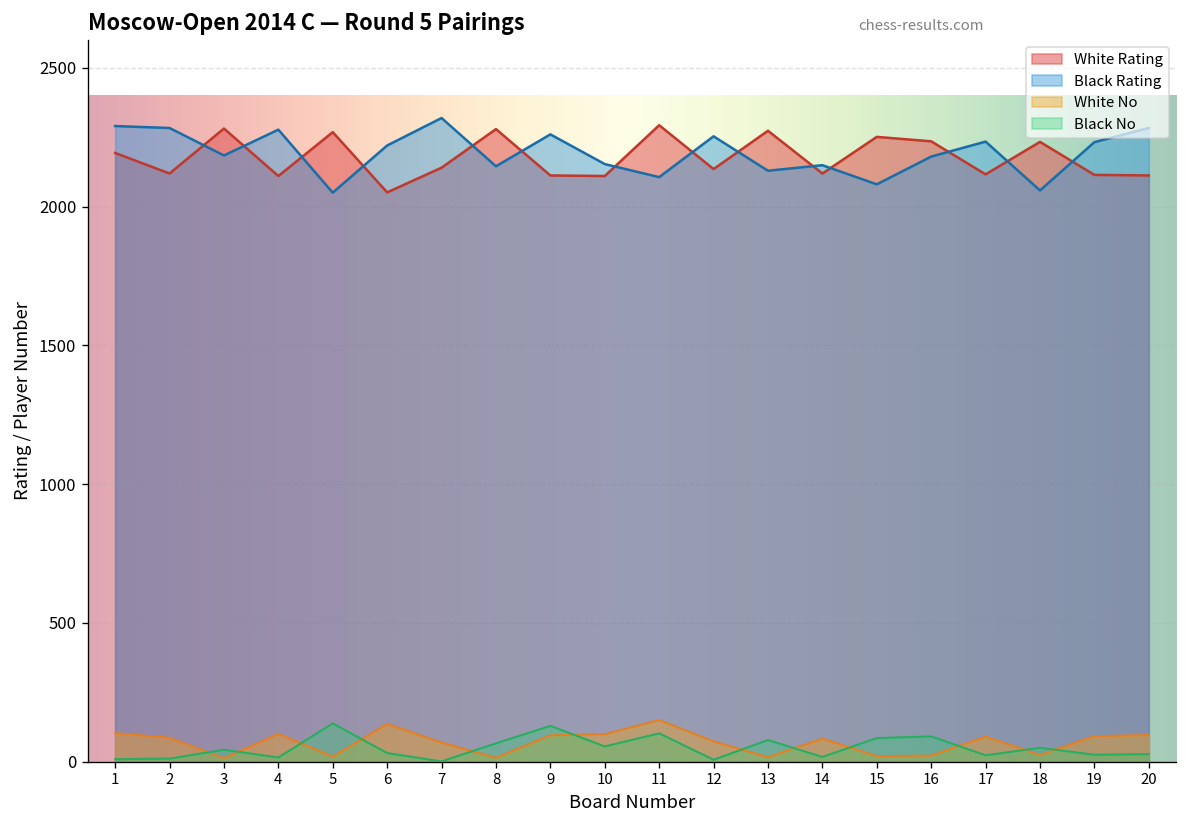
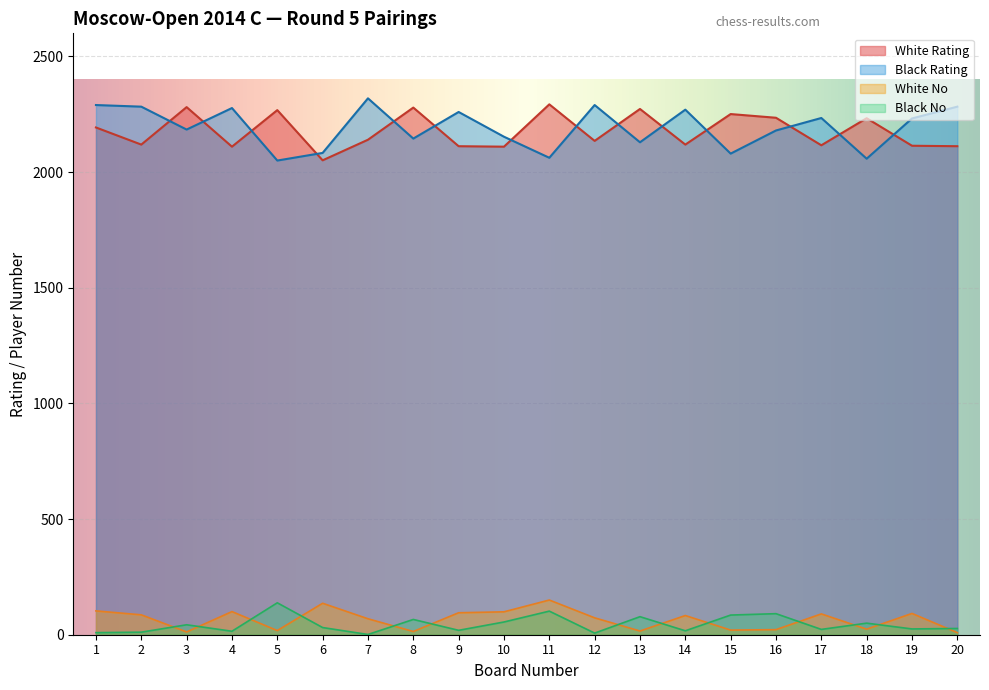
Black Rating, 6: 2220 -> 2080
Black No, 9: 130 -> 20
Black Rating, 11: 2110 -> 2060
Black Rating, 12: 2250 -> 2290
Black Rating, 14: 2150 -> 2270
White No, 20: 100 -> 10
